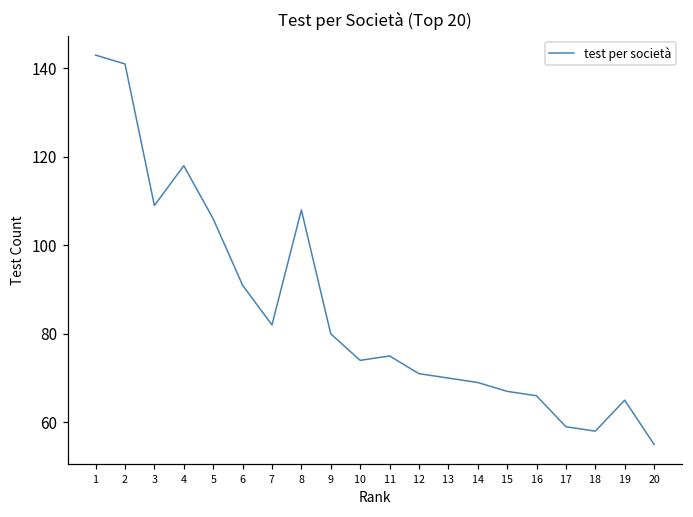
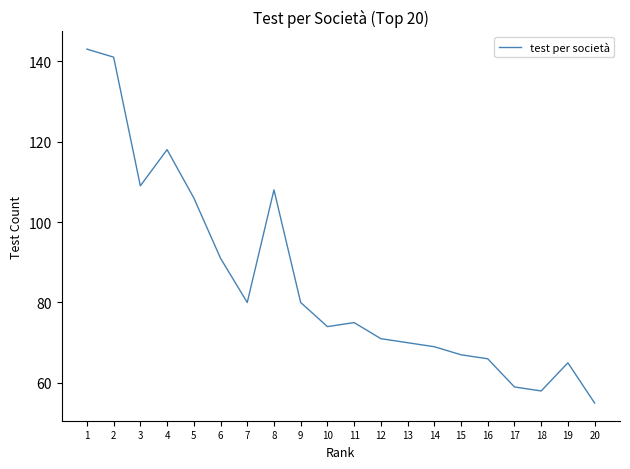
7: 82 -> 80
